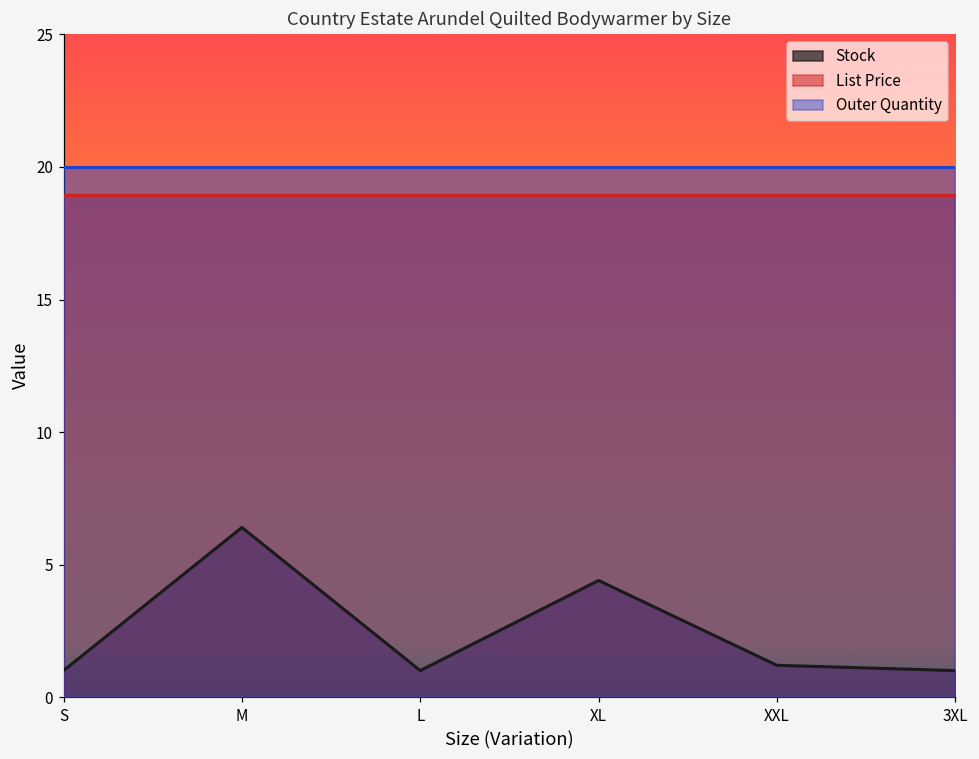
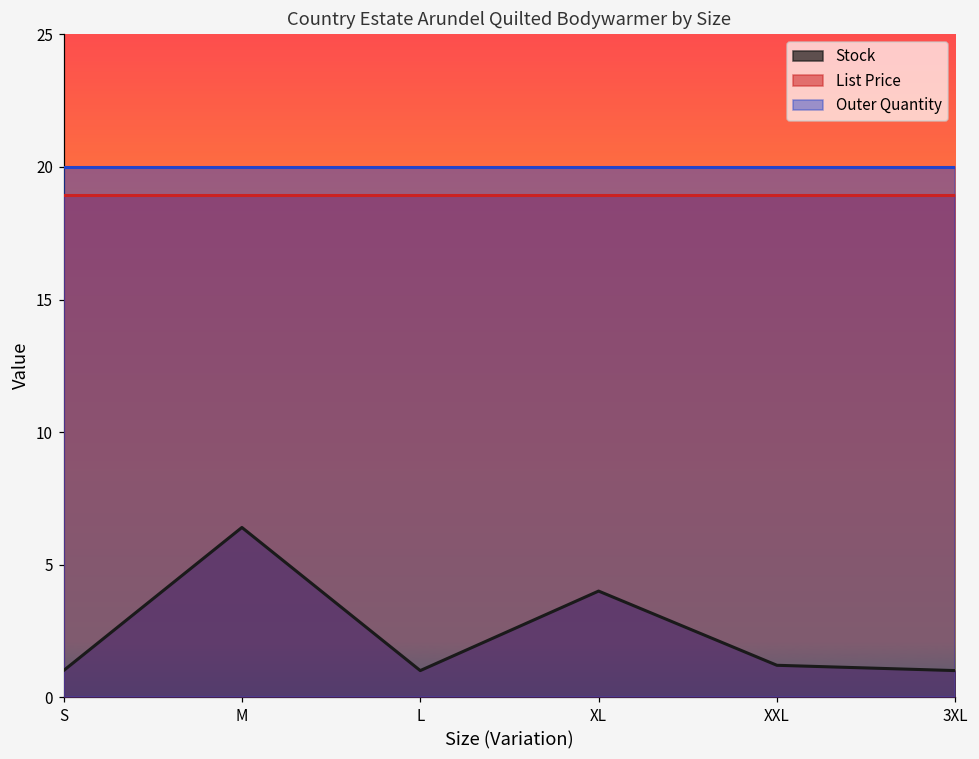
Stock, XL: 4.4 -> 4.0
